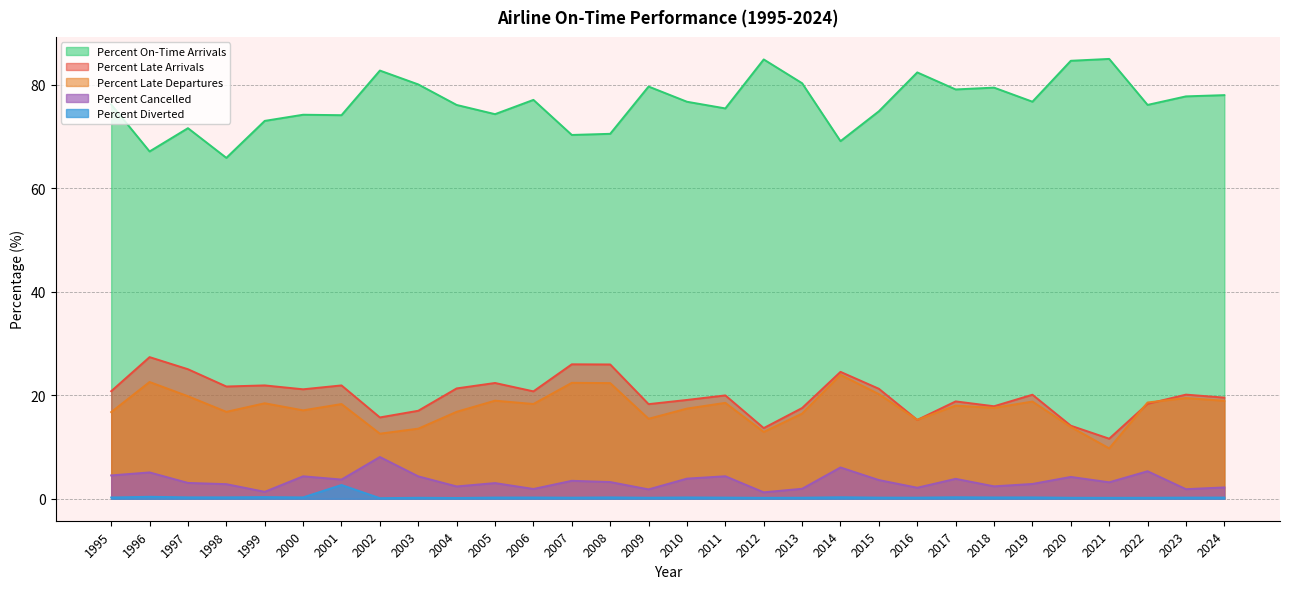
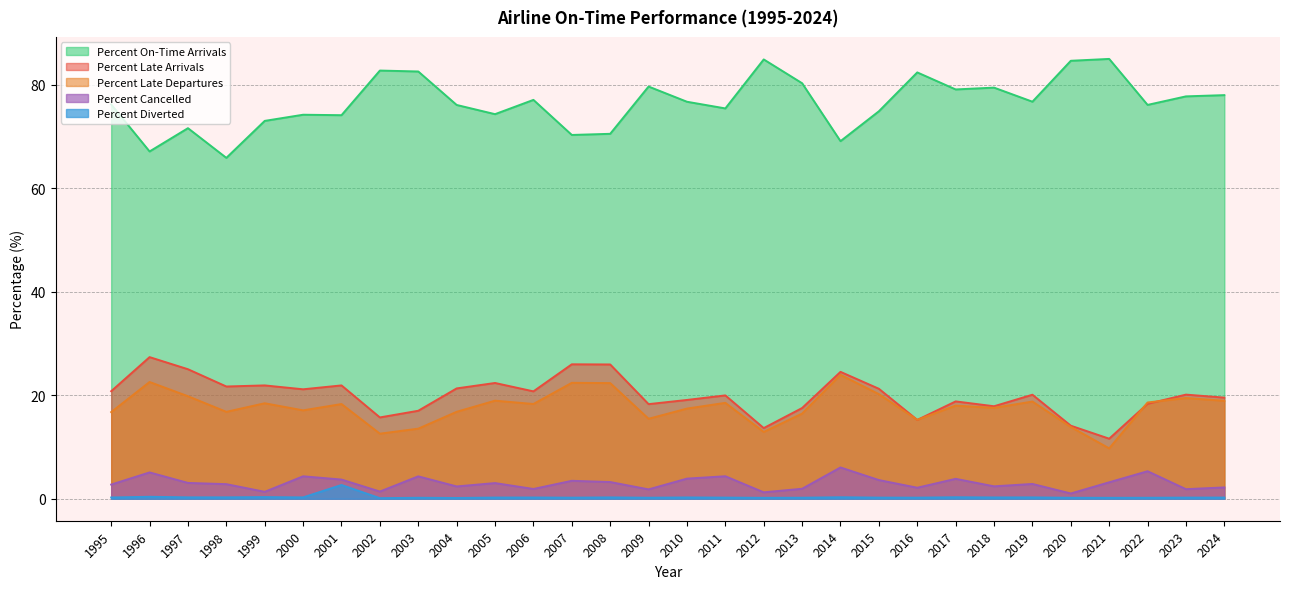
Percent Cancelled, 1995: 5 -> 3
Percent Cancelled, 2002: 8 -> 1
Percent On-Time Arrivals, 2003: 80 -> 83
Percent Cancelled, 2020: 4 -> 1
